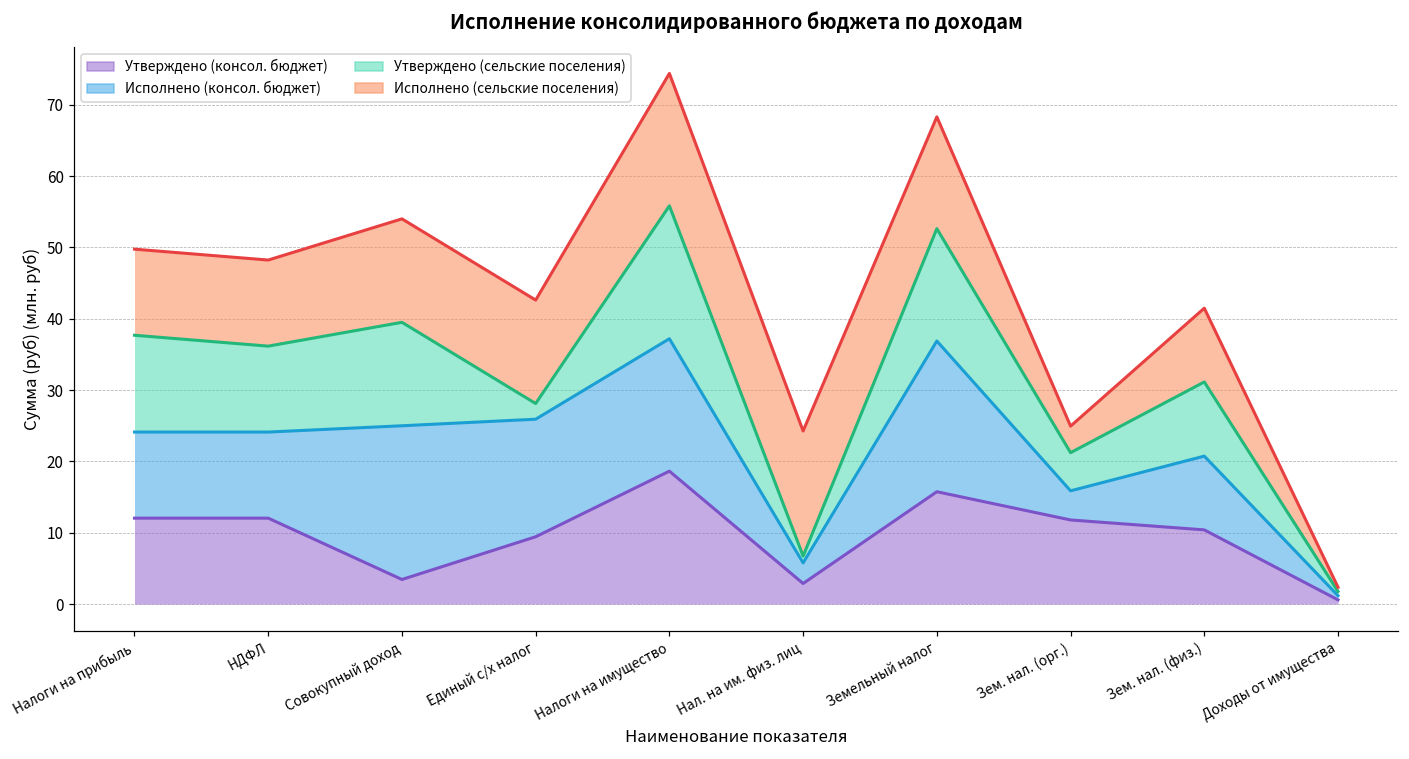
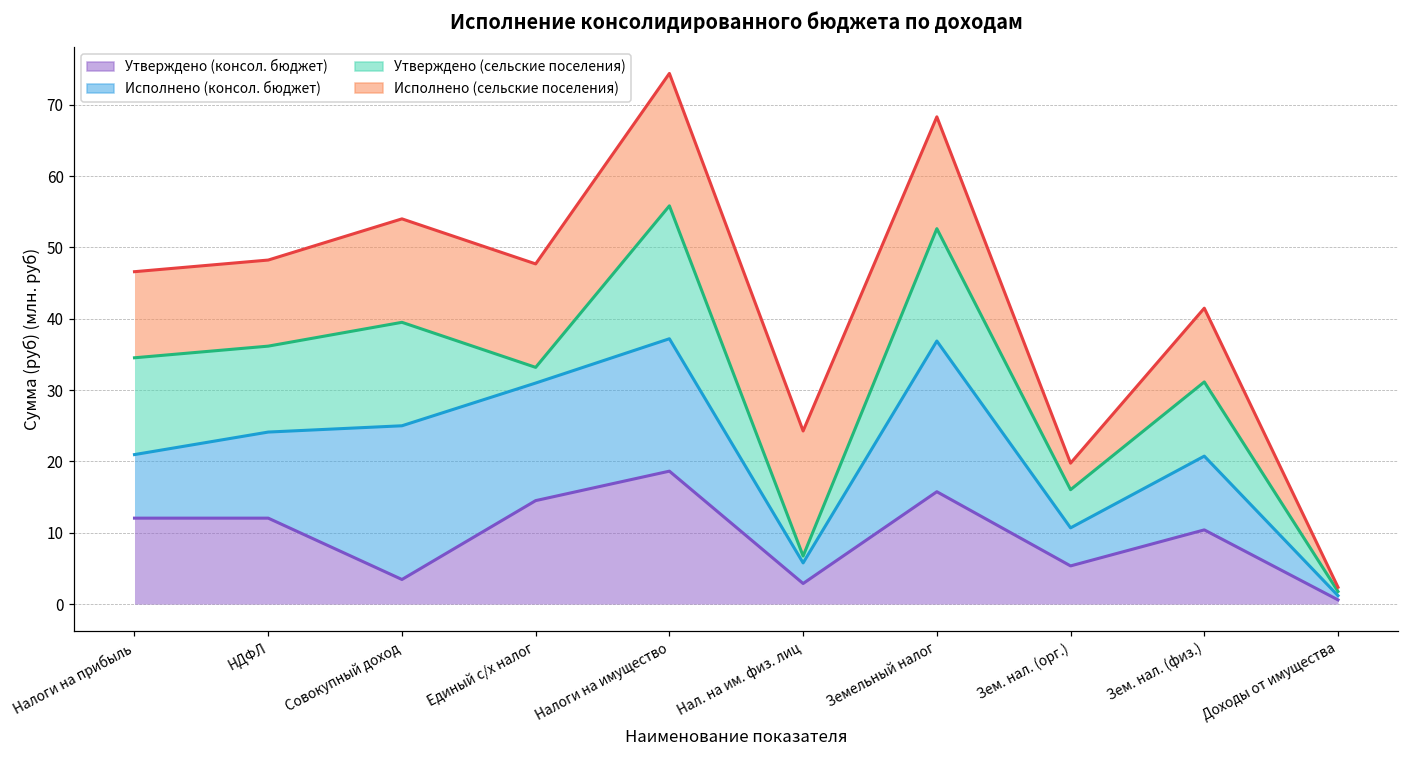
Исполнено (консол. бюджет), Налоги на прибыль: 12 -> 9
Утверждено (консол. бюджет), Единый с/х налог: 9 -> 15
Утверждено (консол. бюджет), Зем. нал. (орг.): 12 -> 5
Исполнено (консол. бюджет), Зем. нал. (орг.): 4 -> 5
